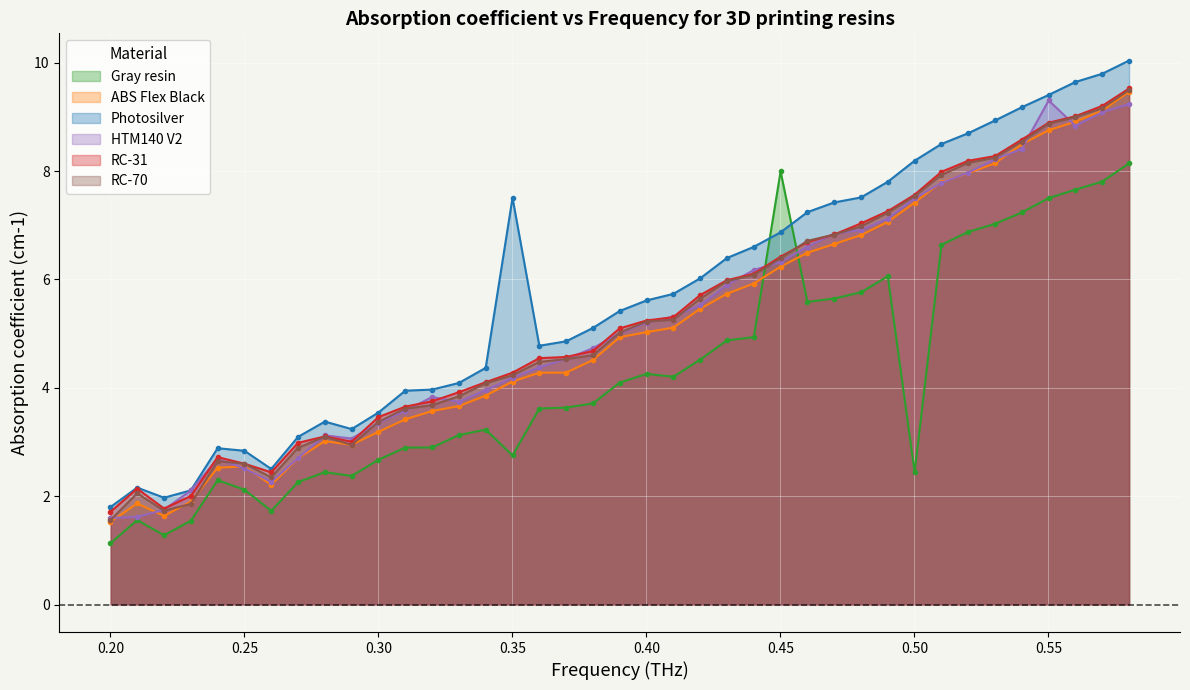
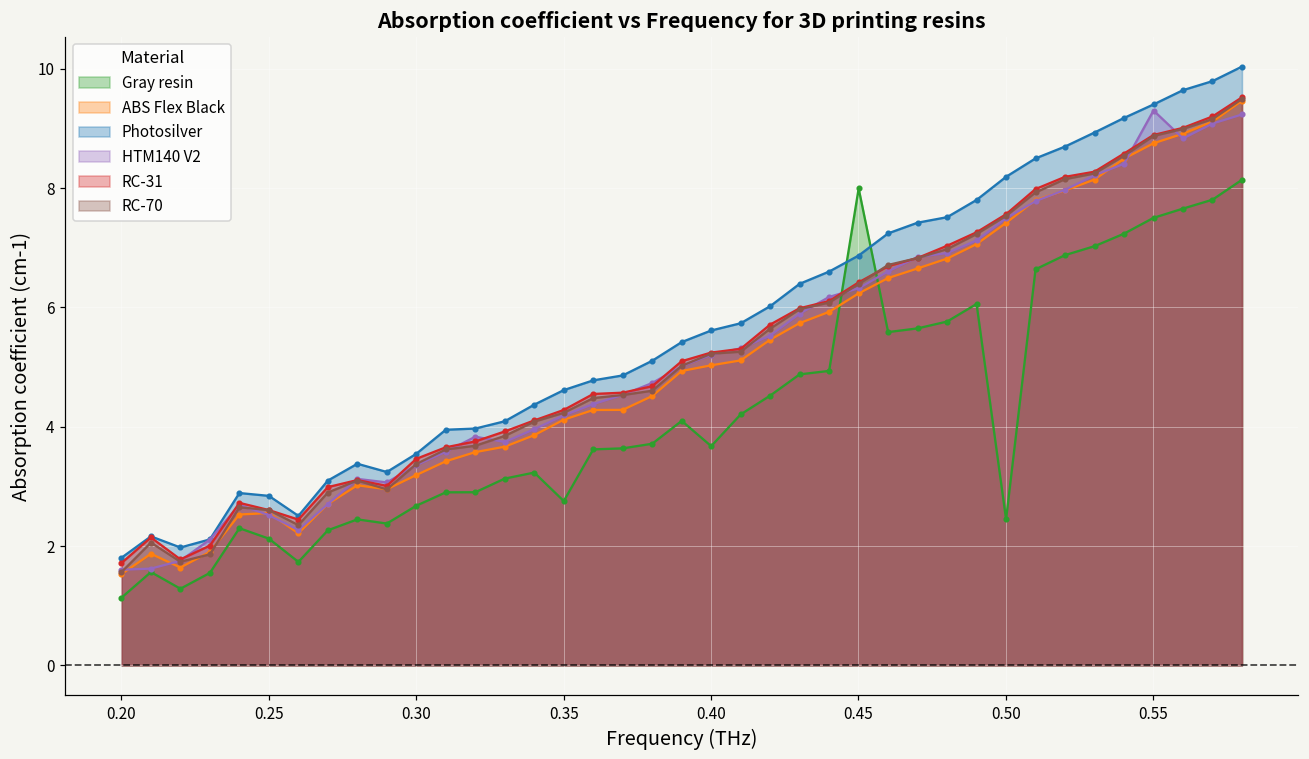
Photosilver, 0.35: 7.5 -> 4.6
Gray resin, 0.40: 4.3 -> 3.7
